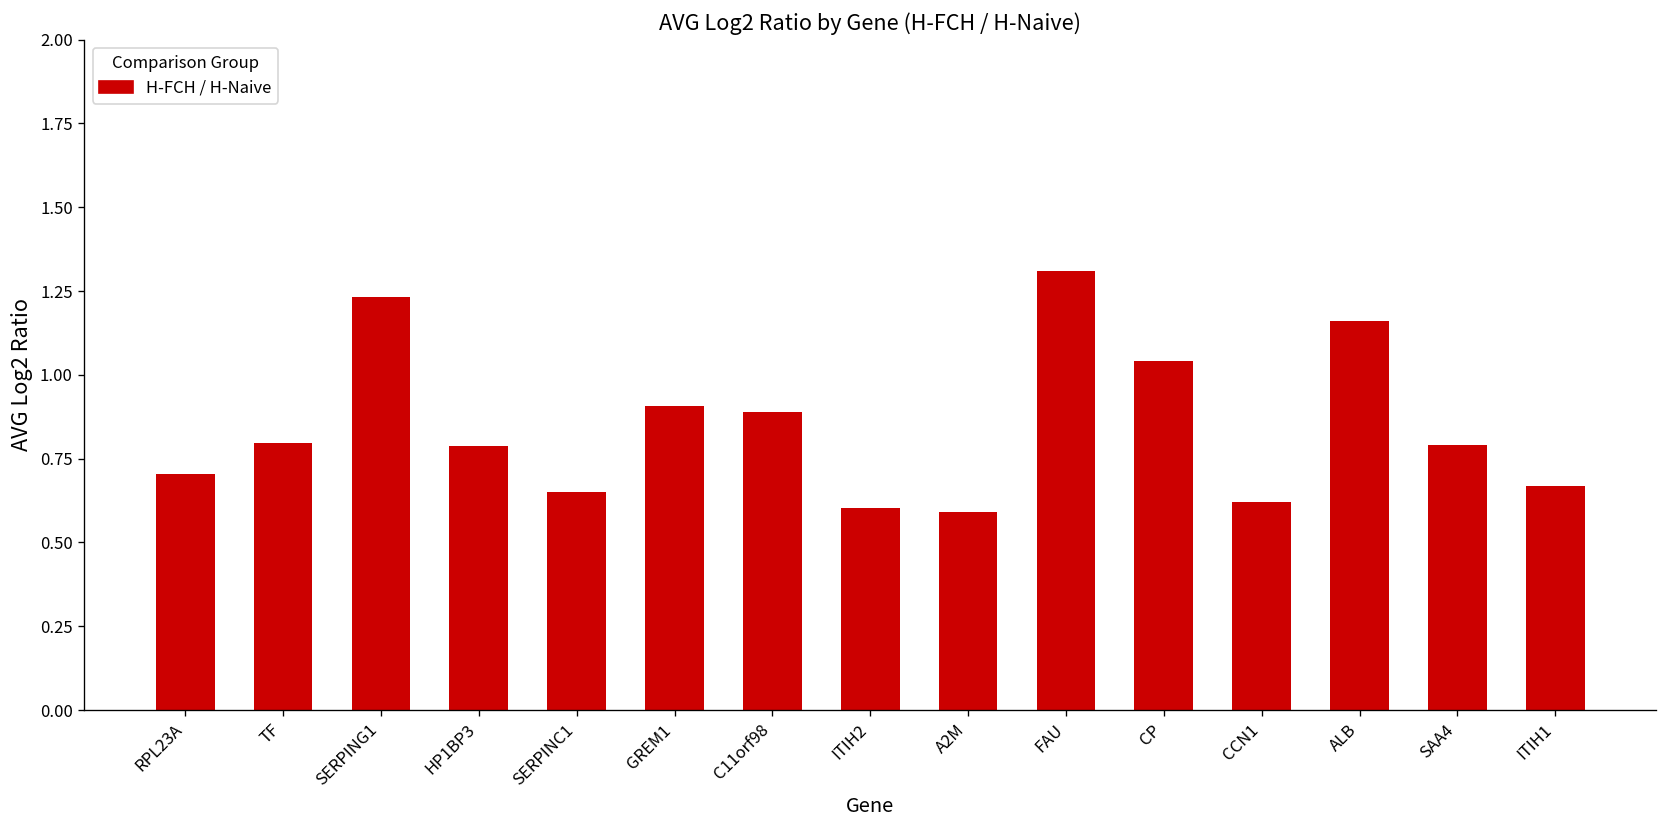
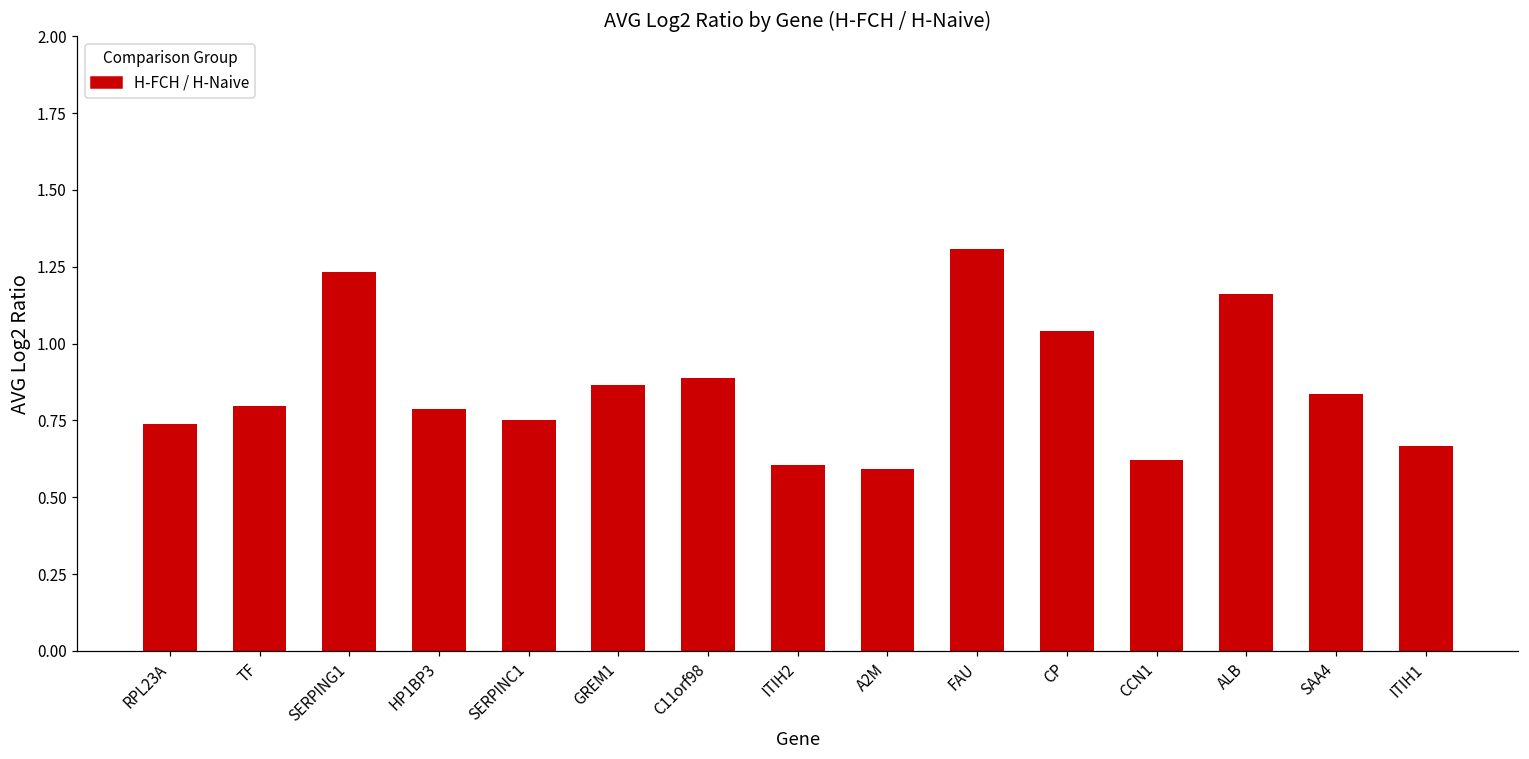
RPL23A: 0.70 -> 0.74
SERPINC1: 0.65 -> 0.75
GREM1: 0.91 -> 0.87
SAA4: 0.79 -> 0.84
